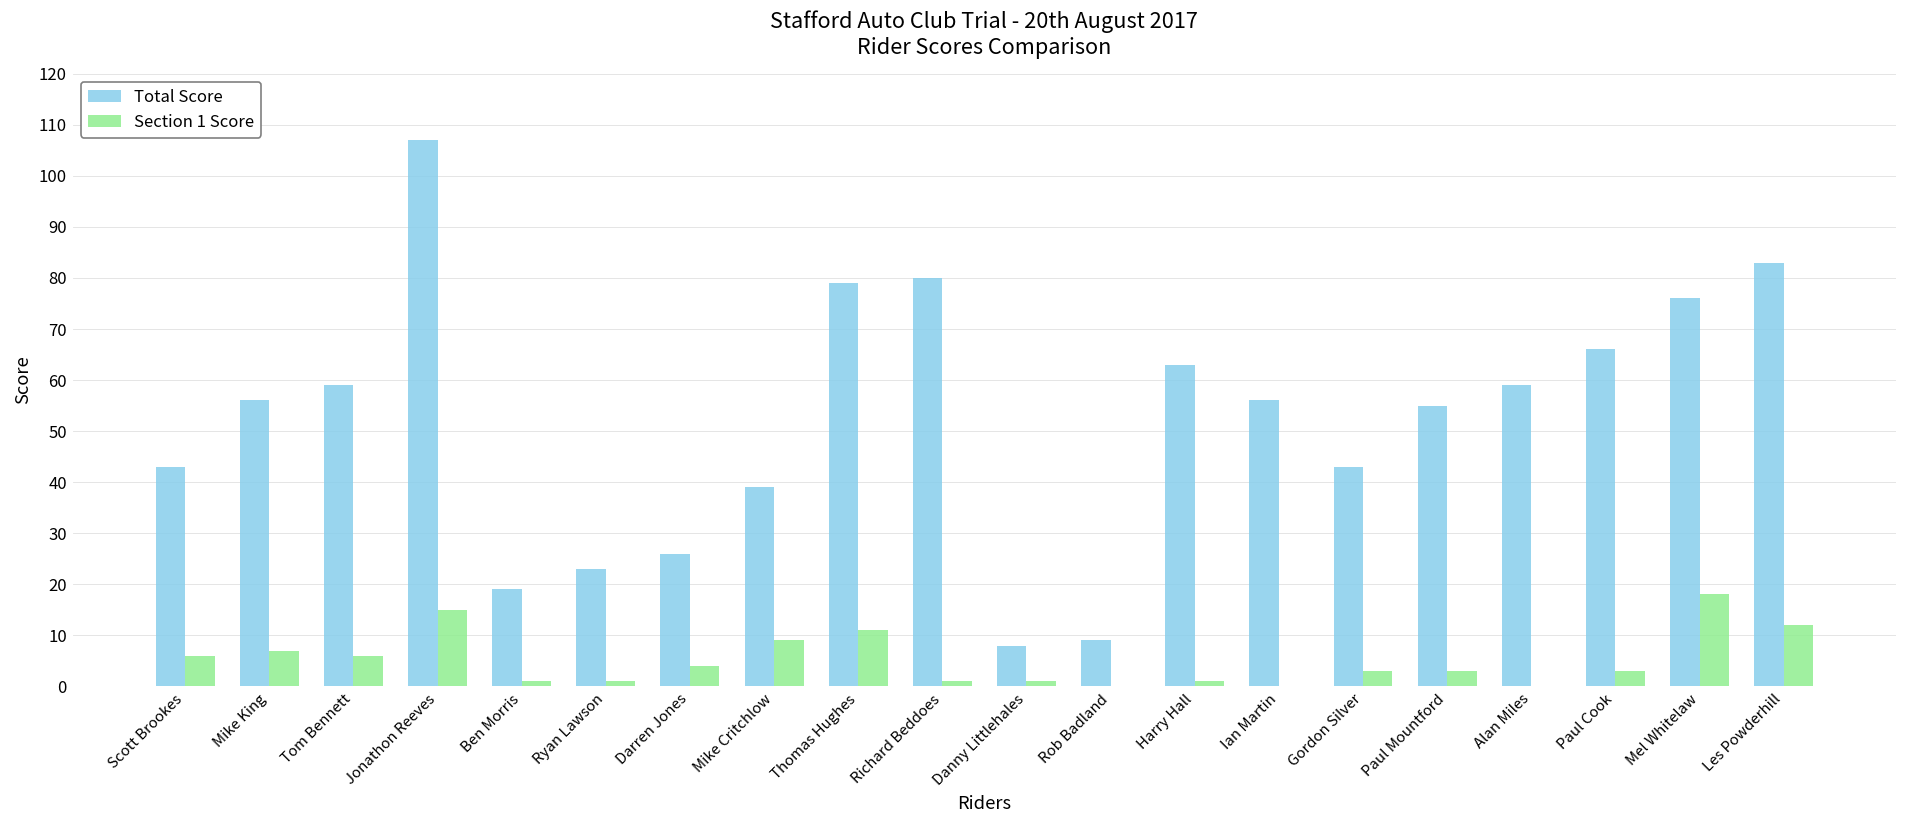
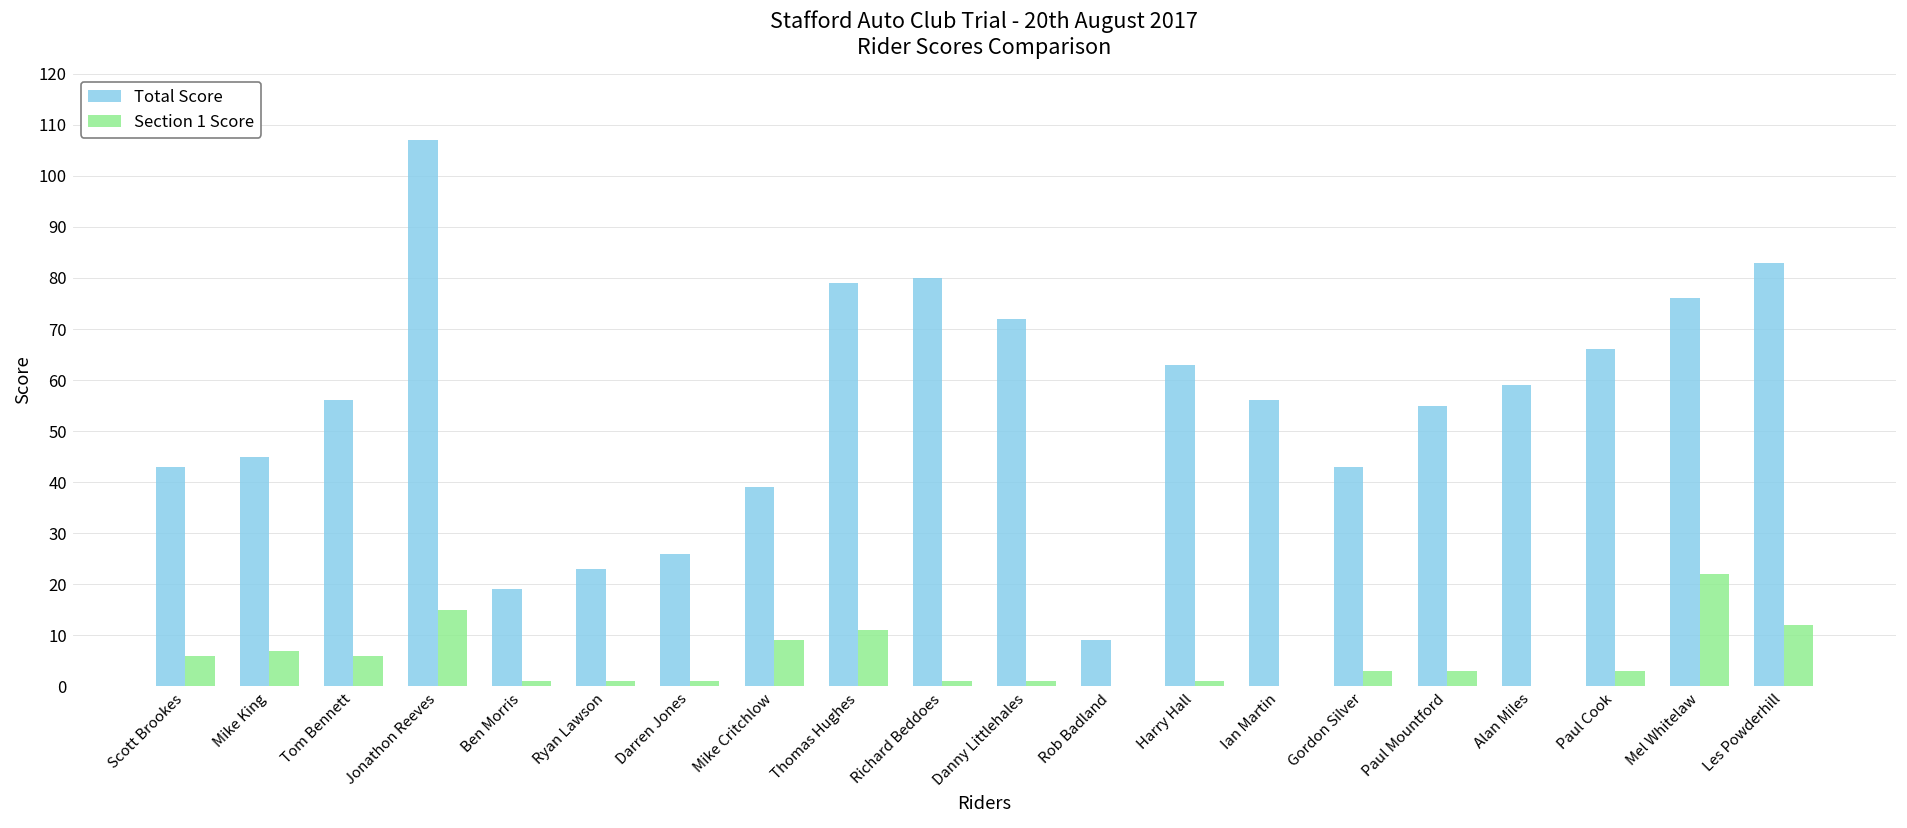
Total Score, Mike King: 56 -> 45
Total Score, Tom Bennett: 59 -> 56
Section 1 Score, Darren Jones: 4 -> 1
Total Score, Danny Littlehales: 8 -> 72
Section 1 Score, Mel Whitelaw: 18 -> 22
